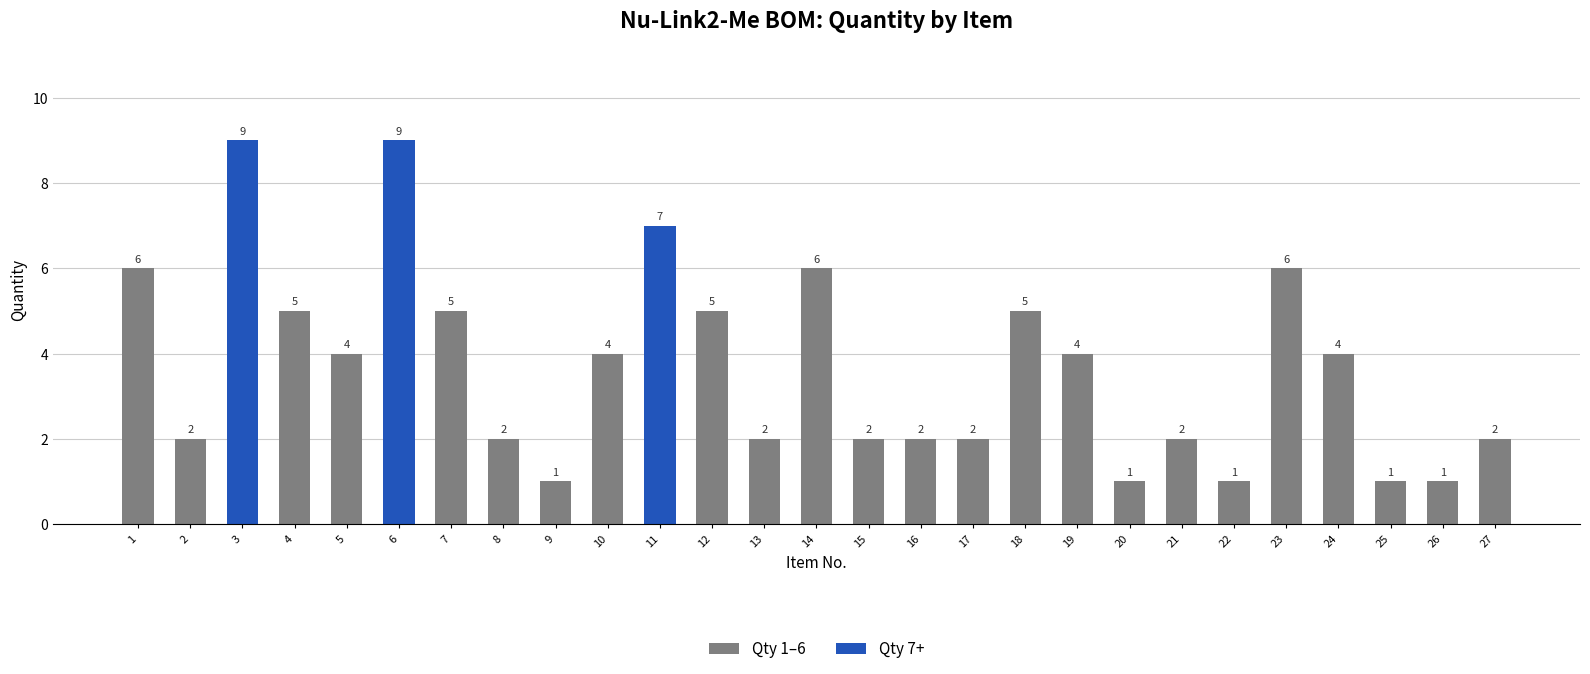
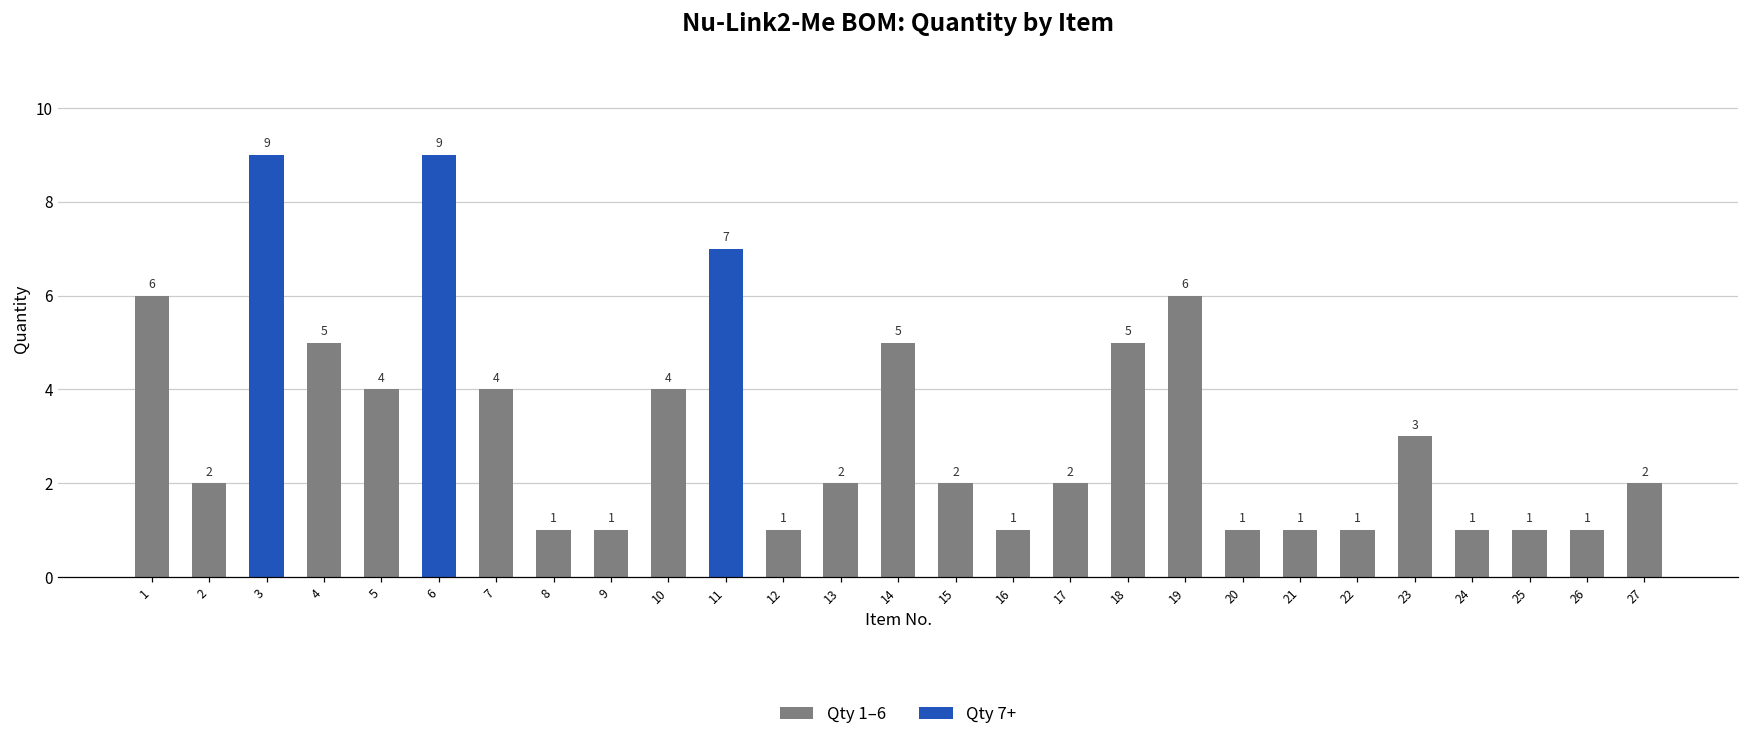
7: 5 -> 4
8: 2 -> 1
12: 5 -> 1
14: 6 -> 5
16: 2 -> 1
19: 4 -> 6
21: 2 -> 1
23: 6 -> 3
24: 4 -> 1
